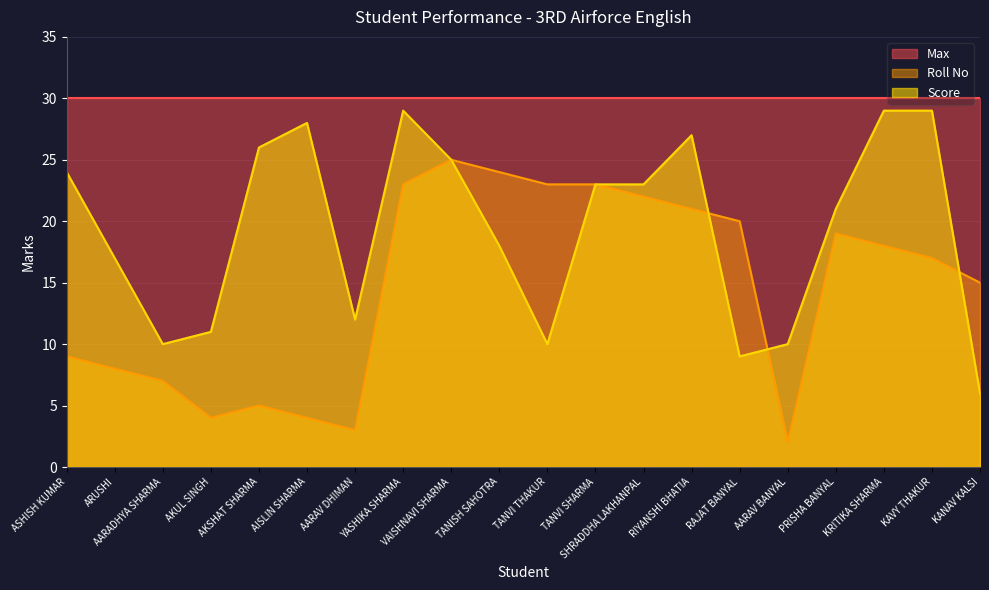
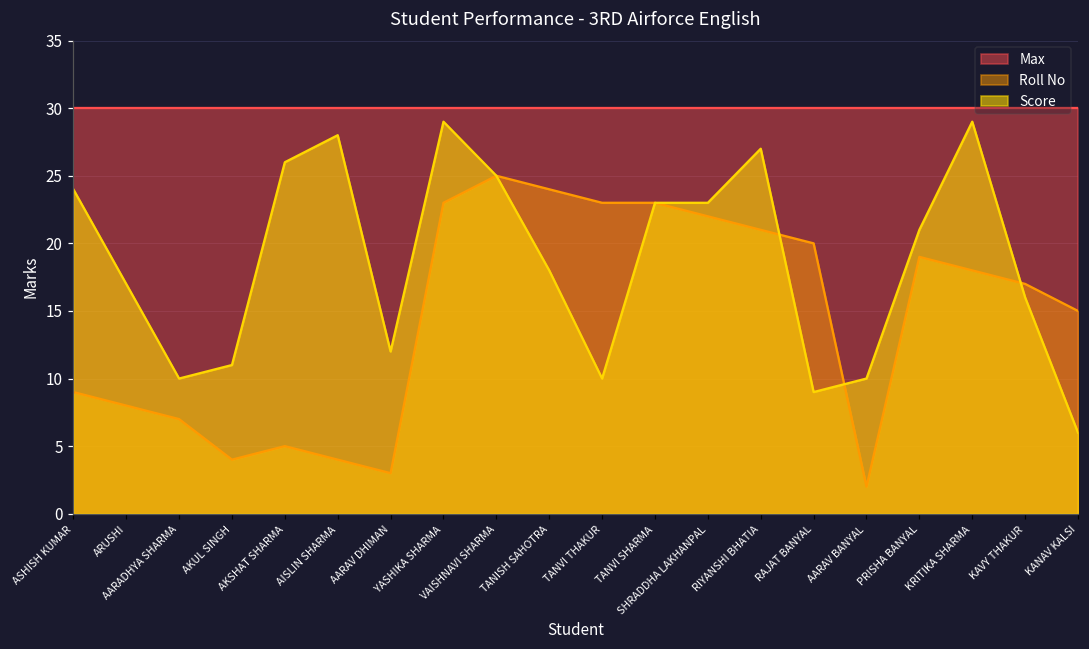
Score, KAVY THAKUR: 29 -> 16
